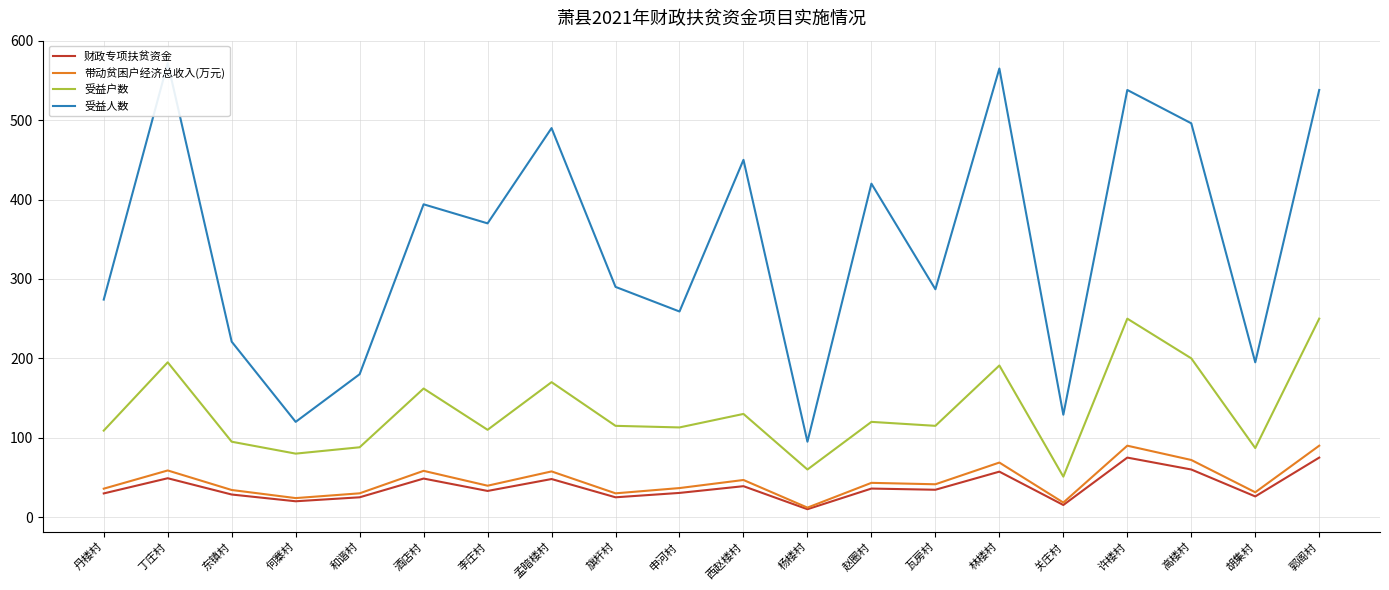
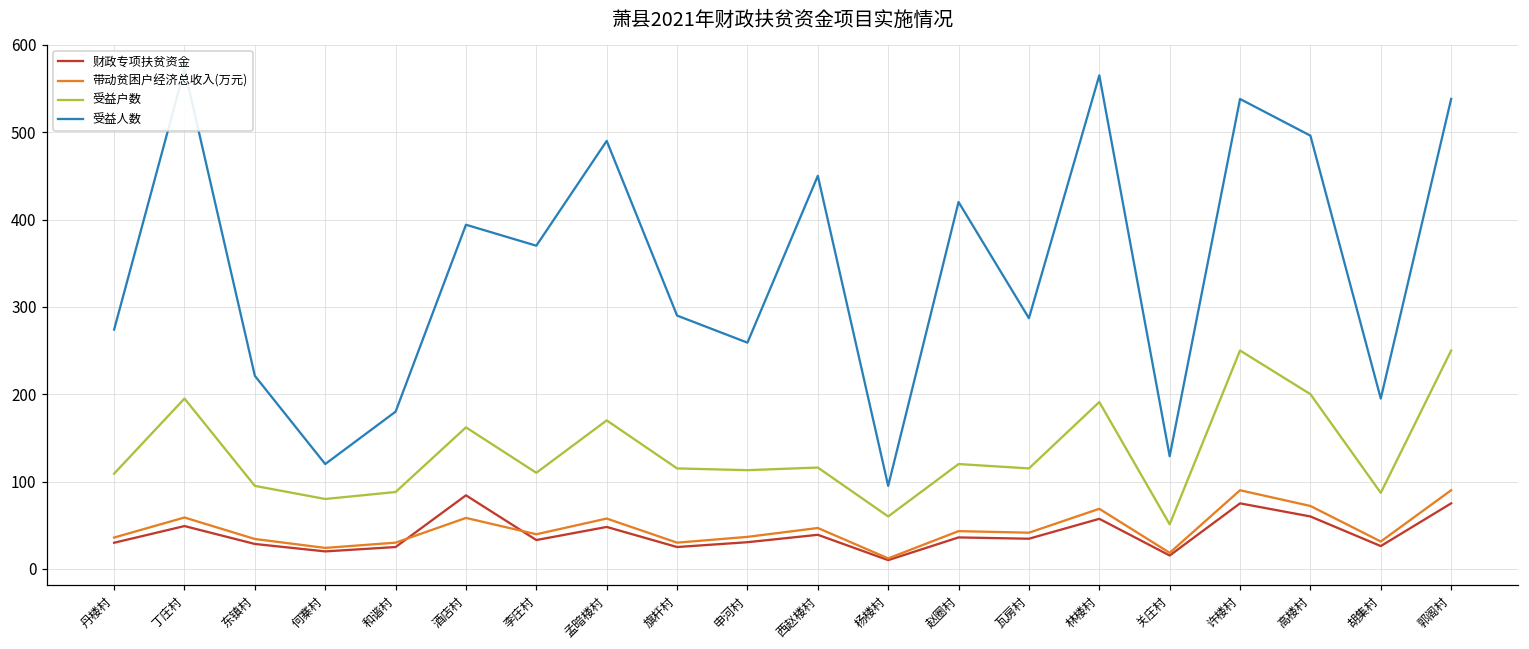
财政专项扶贫资金, 酒店村: 50 -> 80
受益户数, 西赵楼村: 130 -> 120
